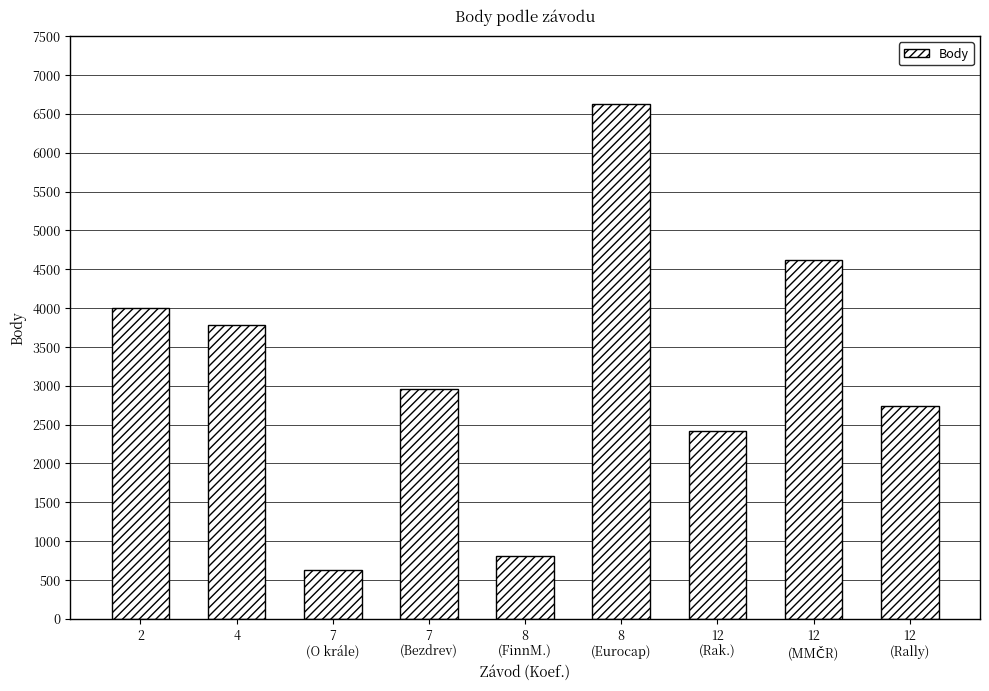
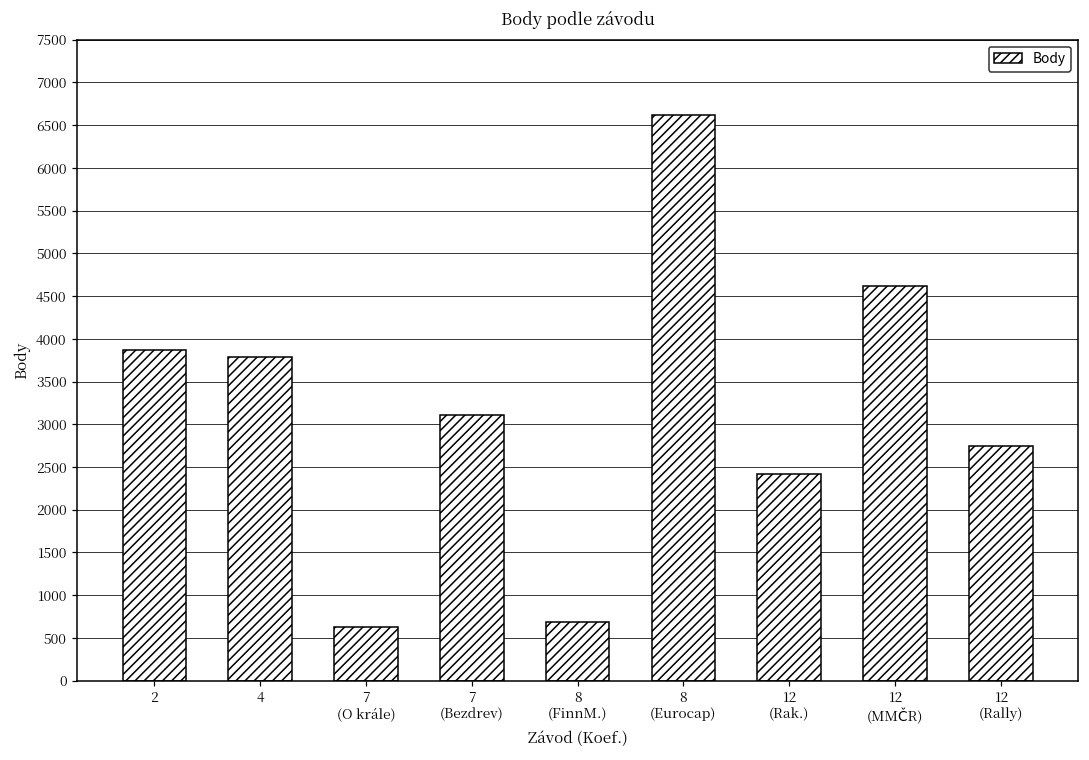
2: 4000 -> 3900
7 (Bezdrev): 3000 -> 3100
8 (FinnM.): 800 -> 700
